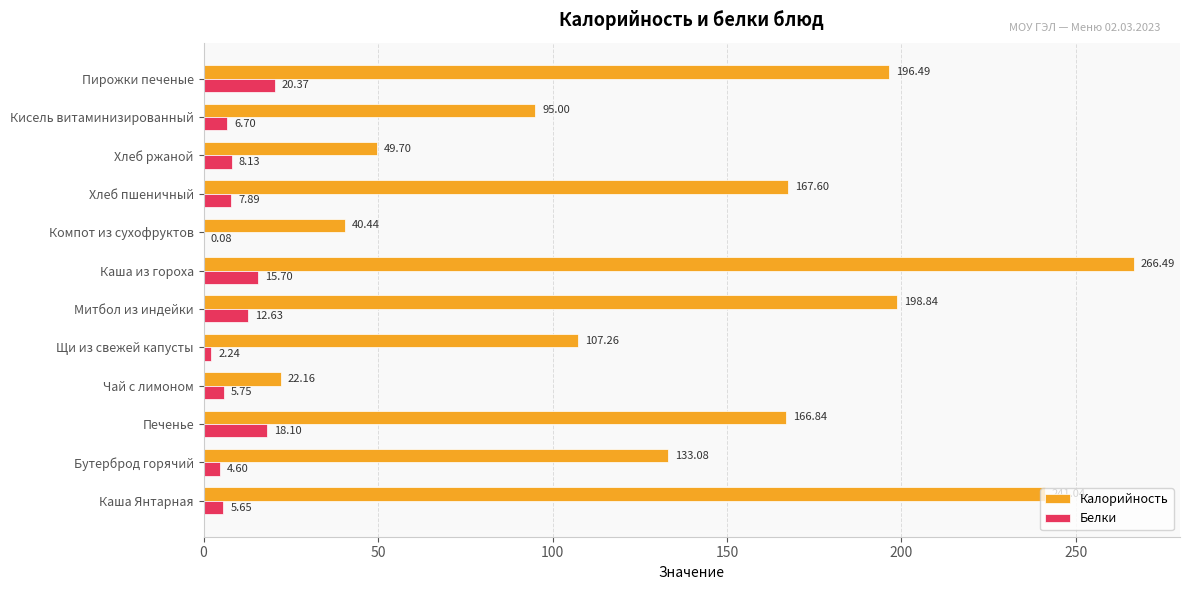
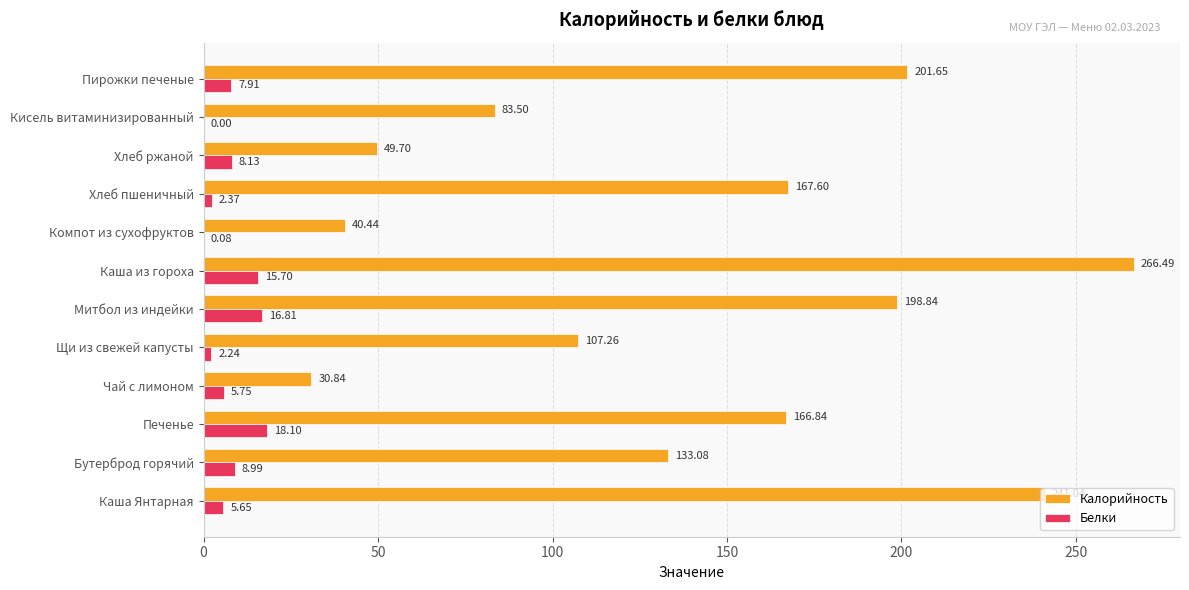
Калорийность, Пирожки печеные: 196.49 -> 201.65
Белки, Пирожки печеные: 20.37 -> 7.91
Калорийность, Кисель витаминизированный: 95.00 -> 83.50
Белки, Кисель витаминизированный: 6.70 -> 0.00
Белки, Хлеб пшеничный: 7.89 -> 2.37
Белки, Митбол из индейки: 12.63 -> 16.81
Калорийность, Чай с лимоном: 22.16 -> 30.84
Белки, Бутерброд горячий: 4.60 -> 8.99
